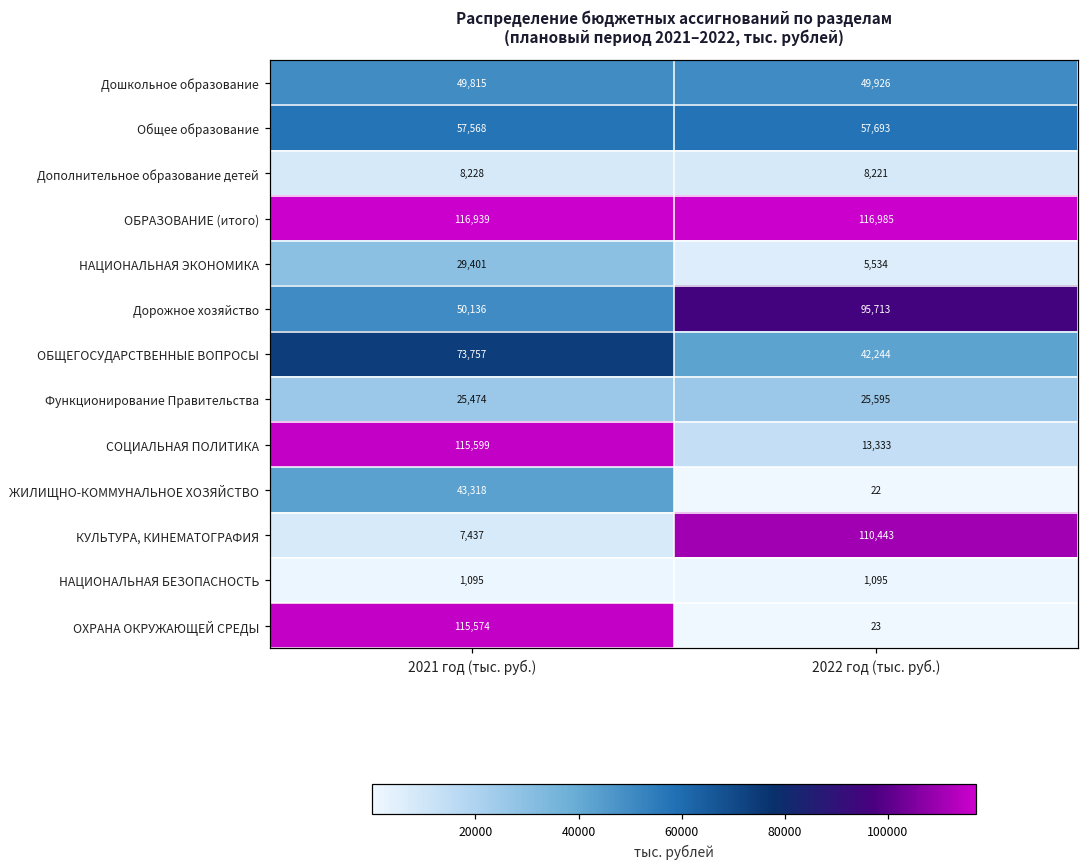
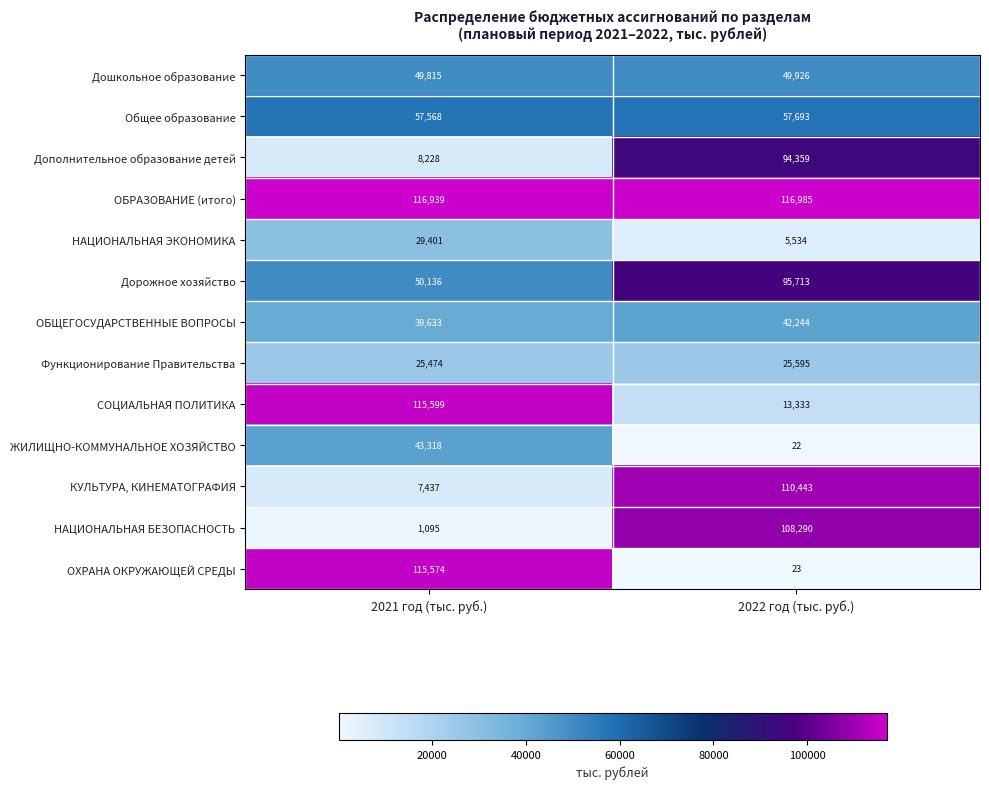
Дополнительное образование детей, 2022 год (тыс. руб.): 8,221 -> 94,359
ОБЩЕГОСУДАРСТВЕННЫЕ ВОПРОСЫ, 2021 год (тыс. руб.): 73,757 -> 39,633
НАЦИОНАЛЬНАЯ БЕЗОПАСНОСТЬ, 2022 год (тыс. руб.): 1,095 -> 108,290
